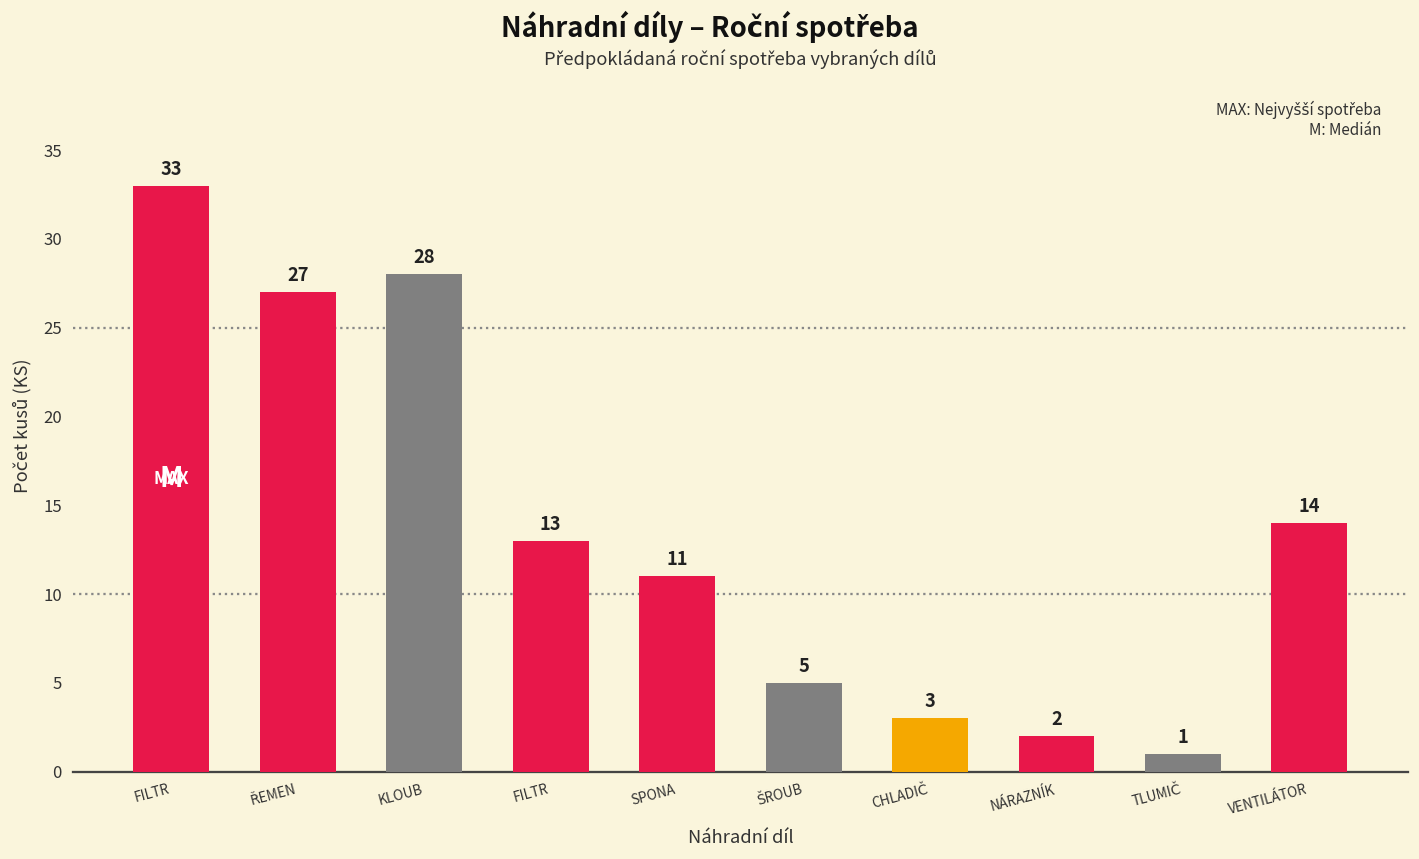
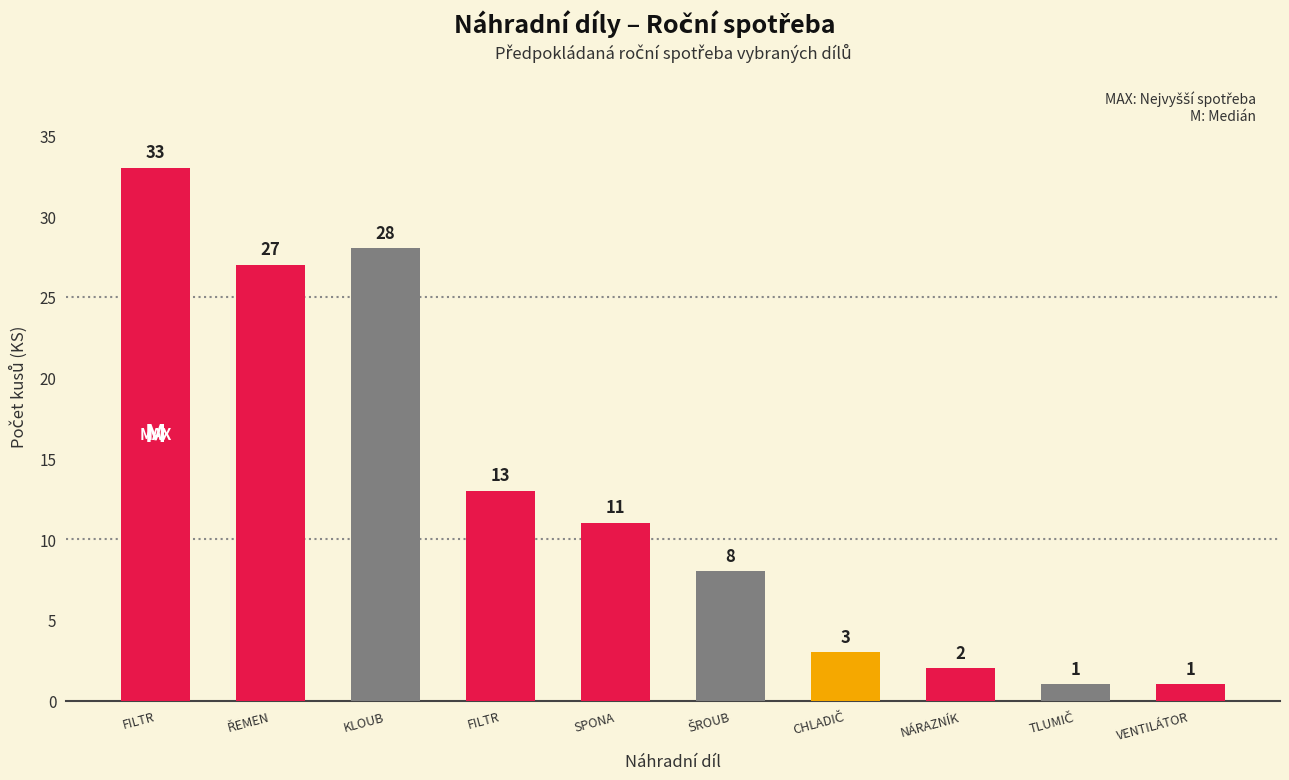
ŠROUB: 5 -> 8
VENTILÁTOR: 14 -> 1
